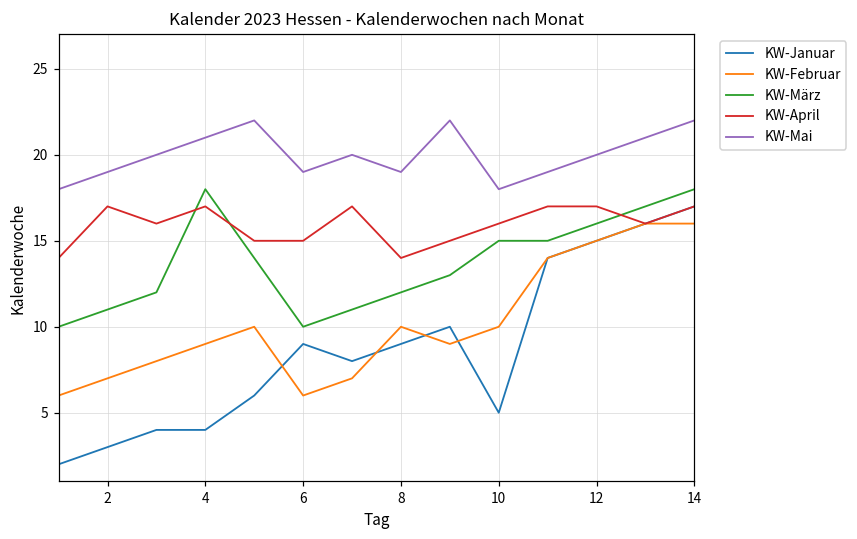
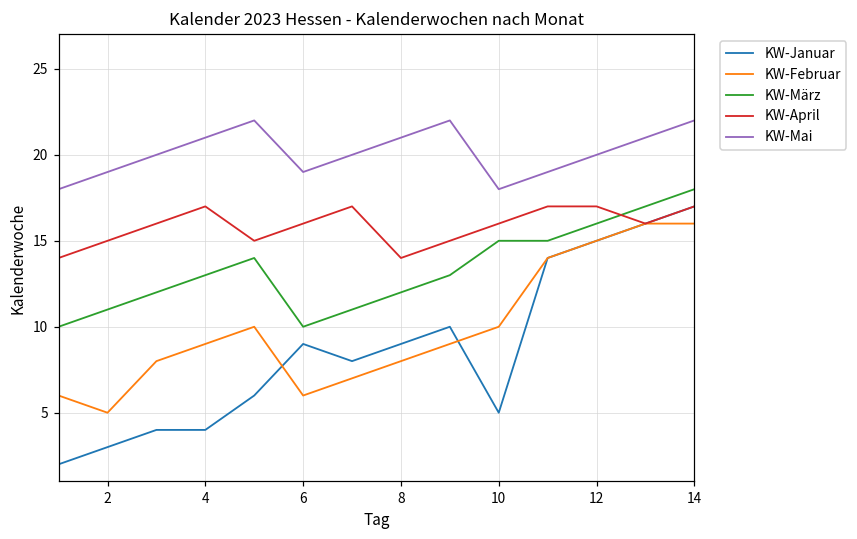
KW-Februar, 2: 7 -> 5
KW-April, 2: 17 -> 15
KW-März, 4: 18 -> 13
KW-April, 6: 15 -> 16
KW-Februar, 8: 10 -> 8
KW-Mai, 8: 19 -> 21
